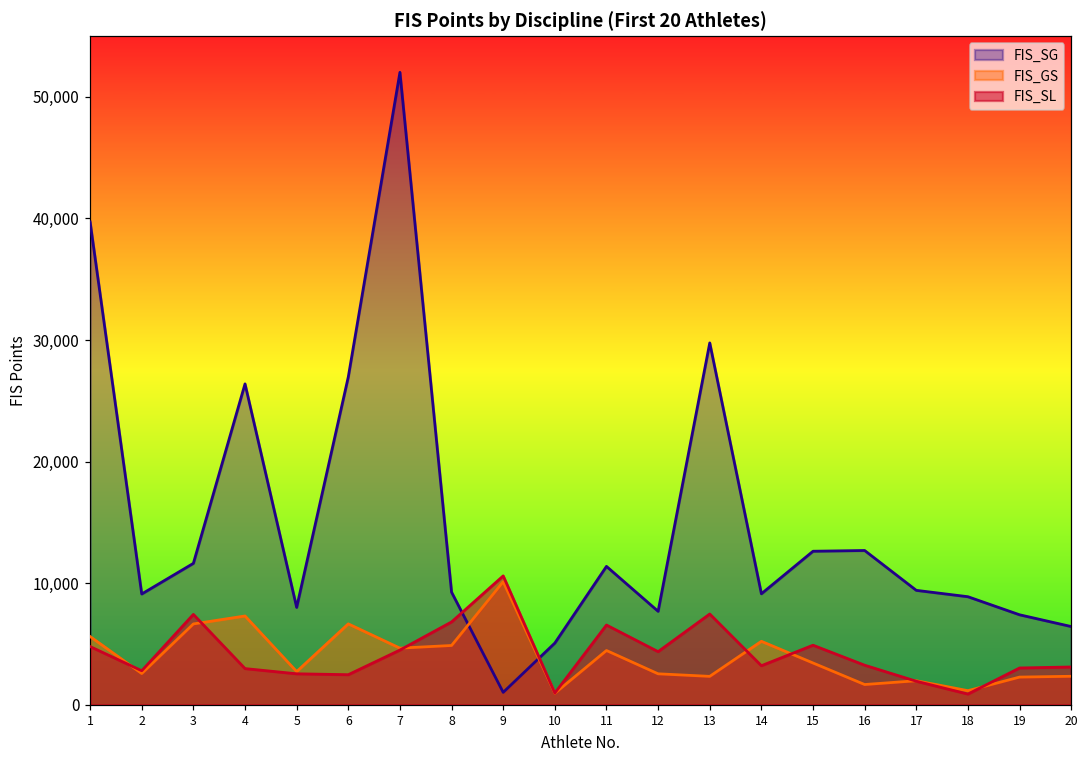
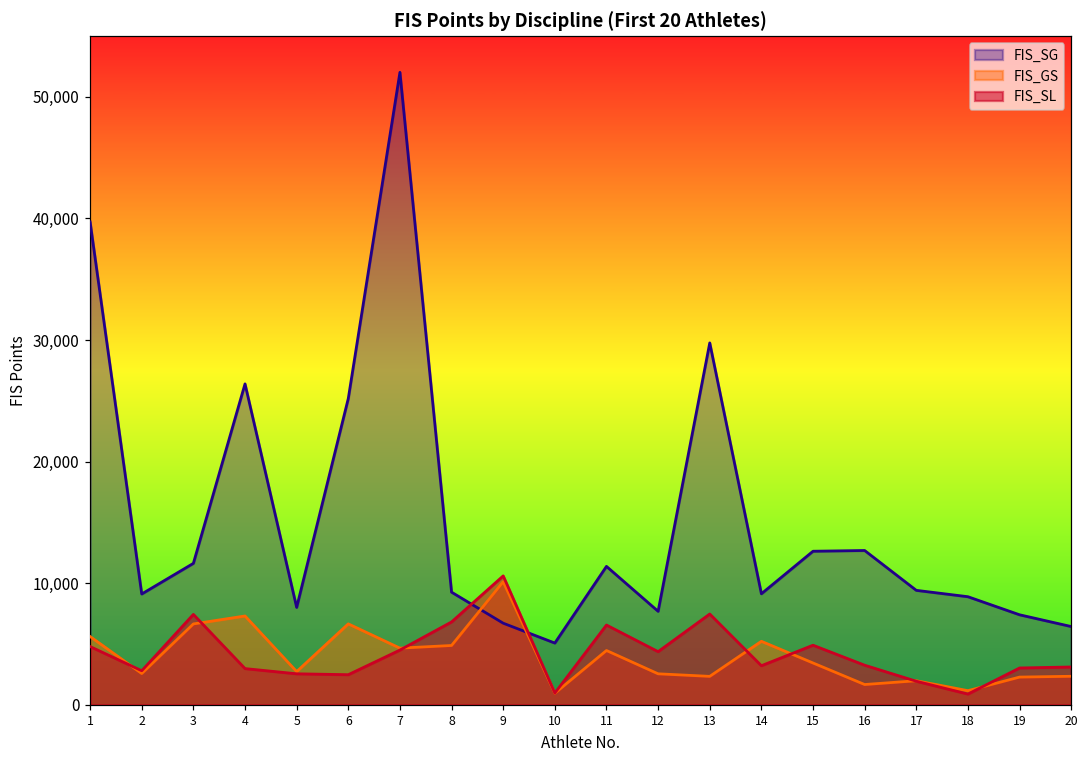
FIS_SG, 6: 27,000 -> 25,200
FIS_SG, 9: 1,000 -> 6,700
